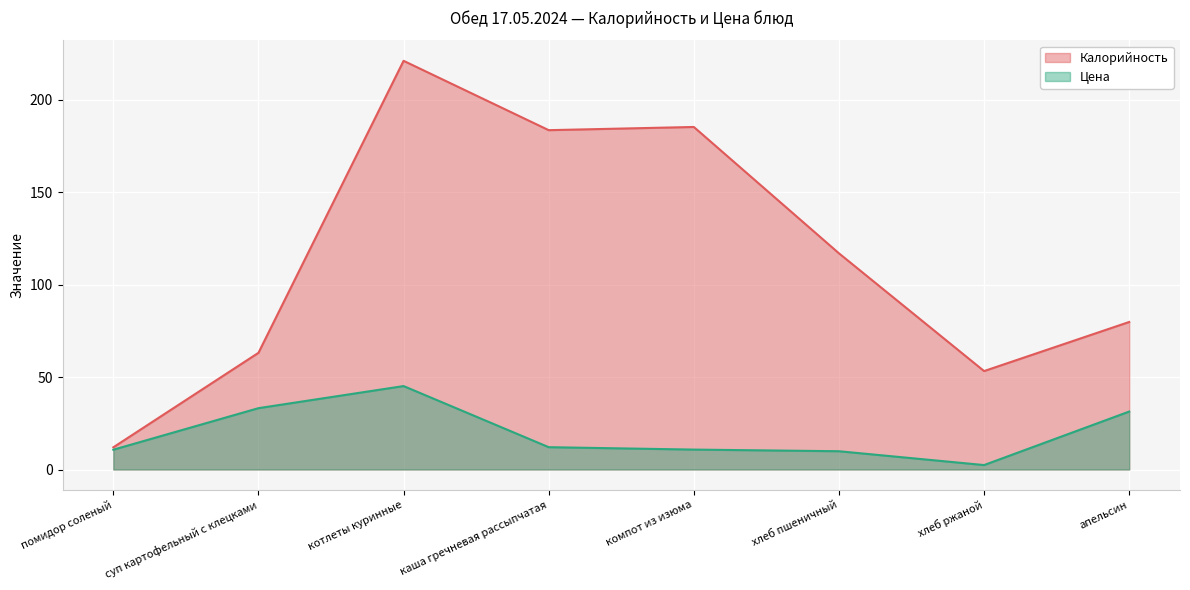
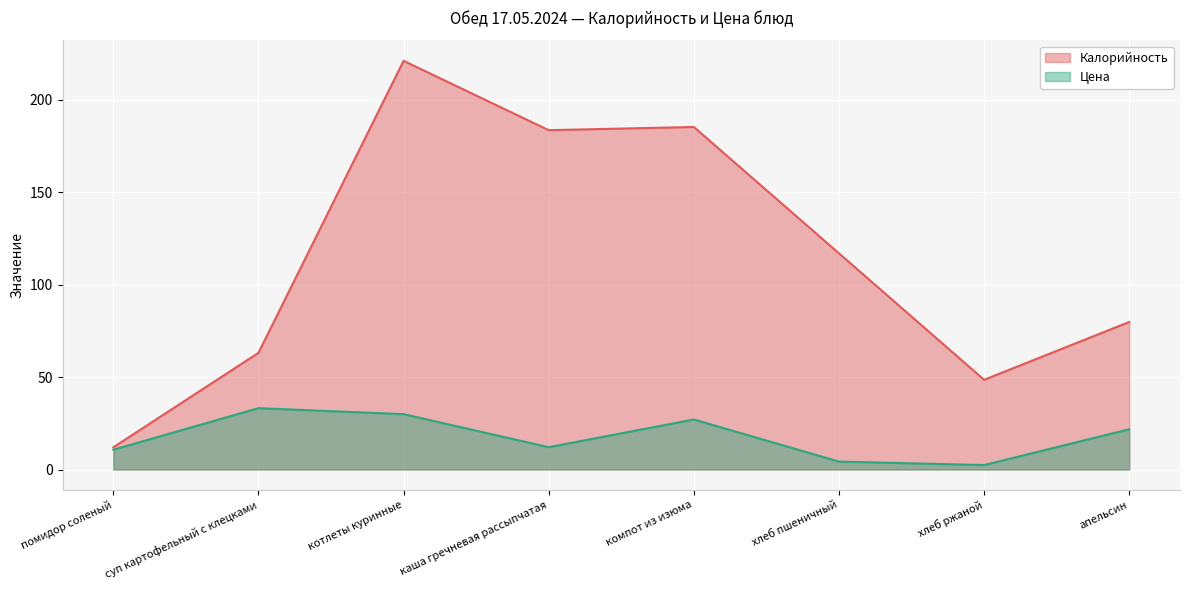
Цена, котлеты куринные: 45 -> 30
Цена, компот из изюма: 11 -> 27
Цена, хлеб пшеничный: 10 -> 4
Калорийность, хлеб ржаной: 53 -> 49
Цена, апельсин: 31 -> 22
